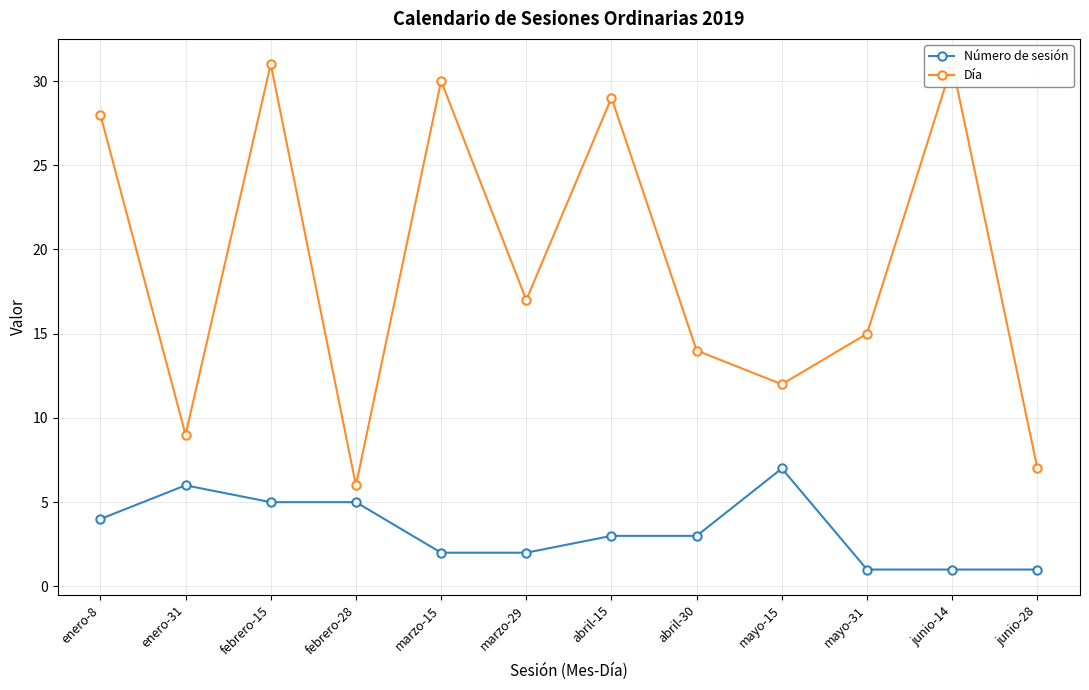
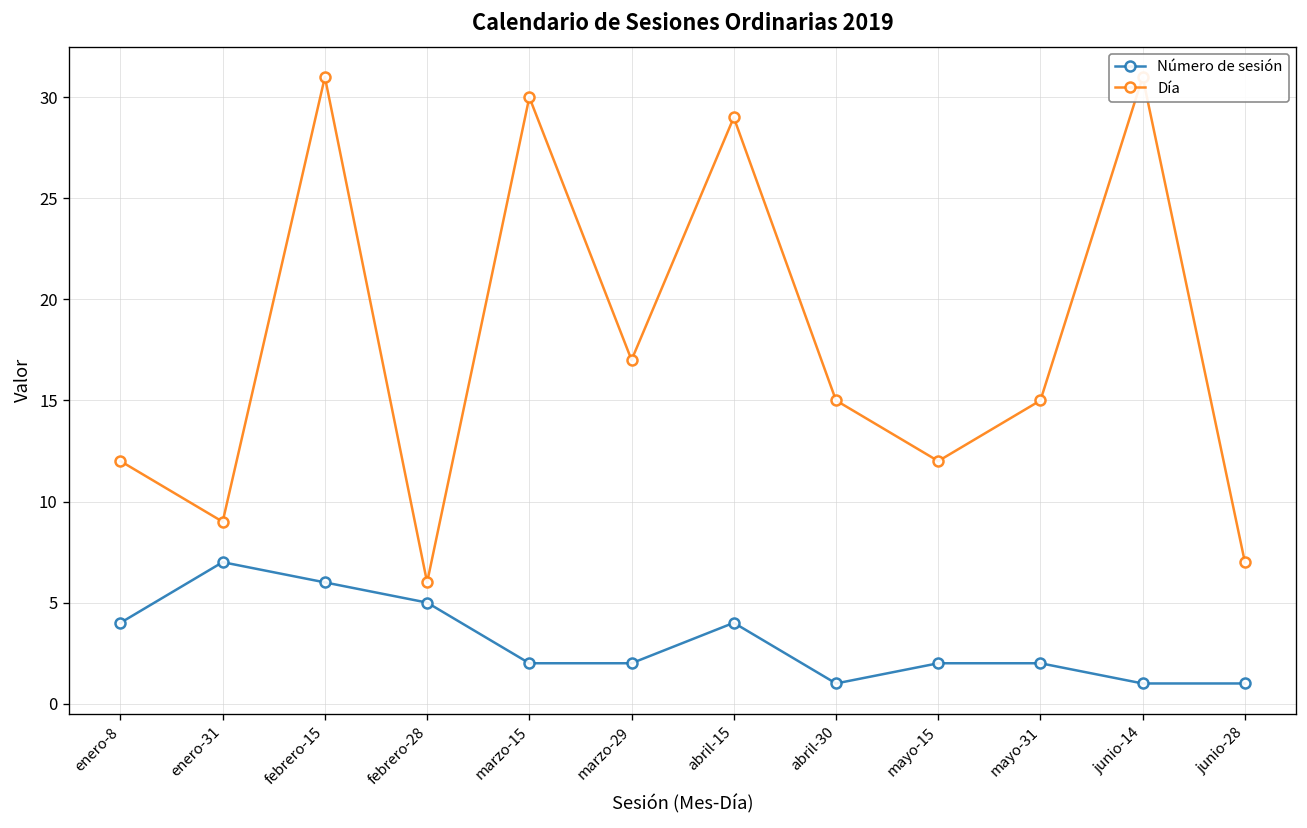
Día, enero-8: 28 -> 12
Número de sesión, enero-31: 6 -> 7
Número de sesión, febrero-15: 5 -> 6
Número de sesión, abril-15: 3 -> 4
Número de sesión, abril-30: 3 -> 1
Día, abril-30: 14 -> 15
Número de sesión, mayo-15: 7 -> 2
Número de sesión, mayo-31: 1 -> 2
